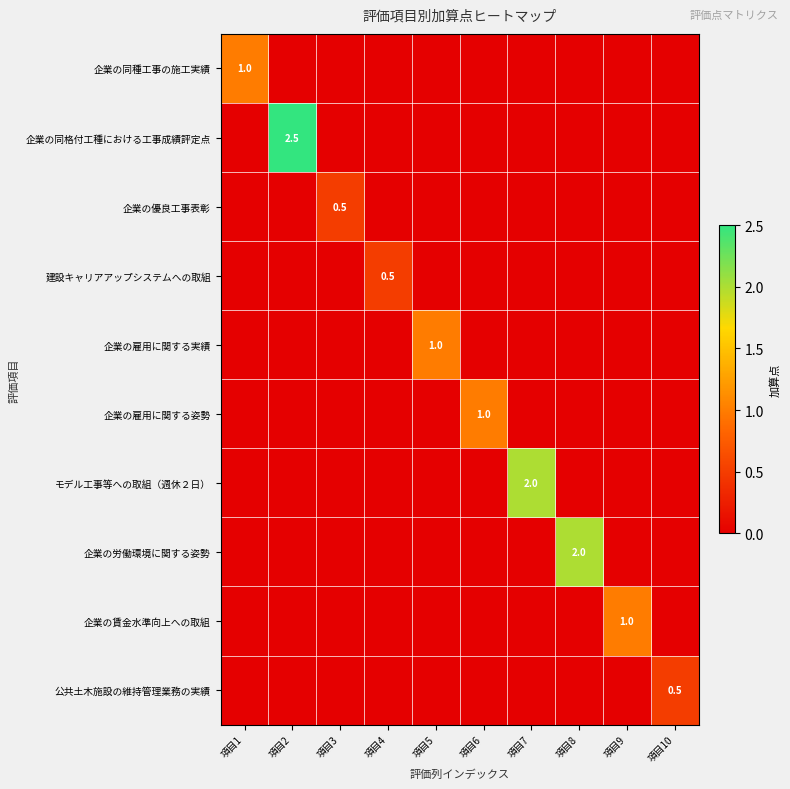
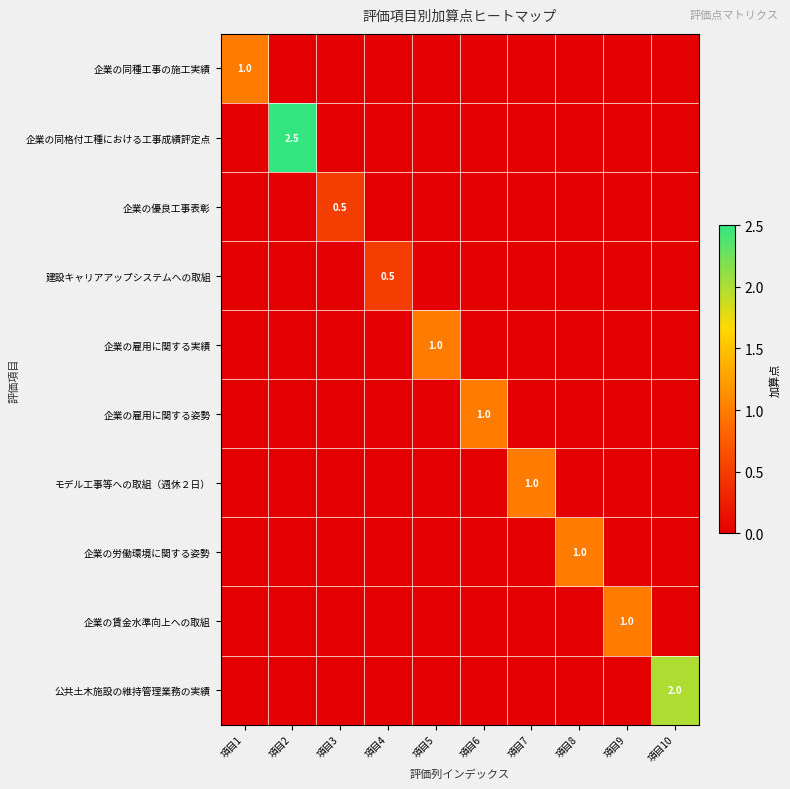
モデル工事等への取組（週休２日）, 項目7: 2.0 -> 1.0
企業の労働環境に関する姿勢, 項目8: 2.0 -> 1.0
公共土木施設の維持管理業務の実績, 項目10: 0.5 -> 2.0
